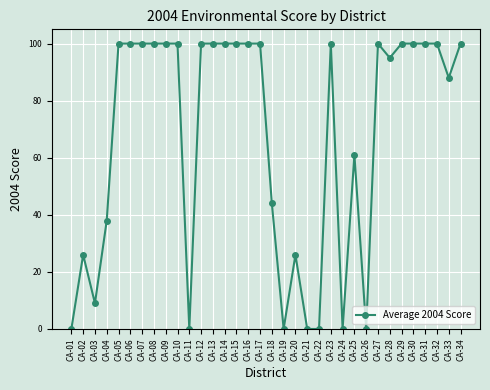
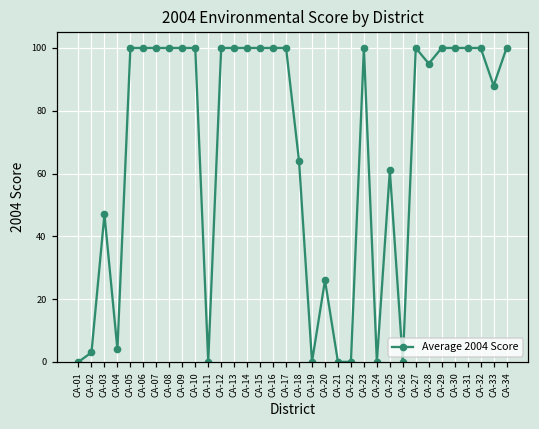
CA-02: 26 -> 3
CA-03: 9 -> 47
CA-04: 38 -> 4
CA-18: 44 -> 64
